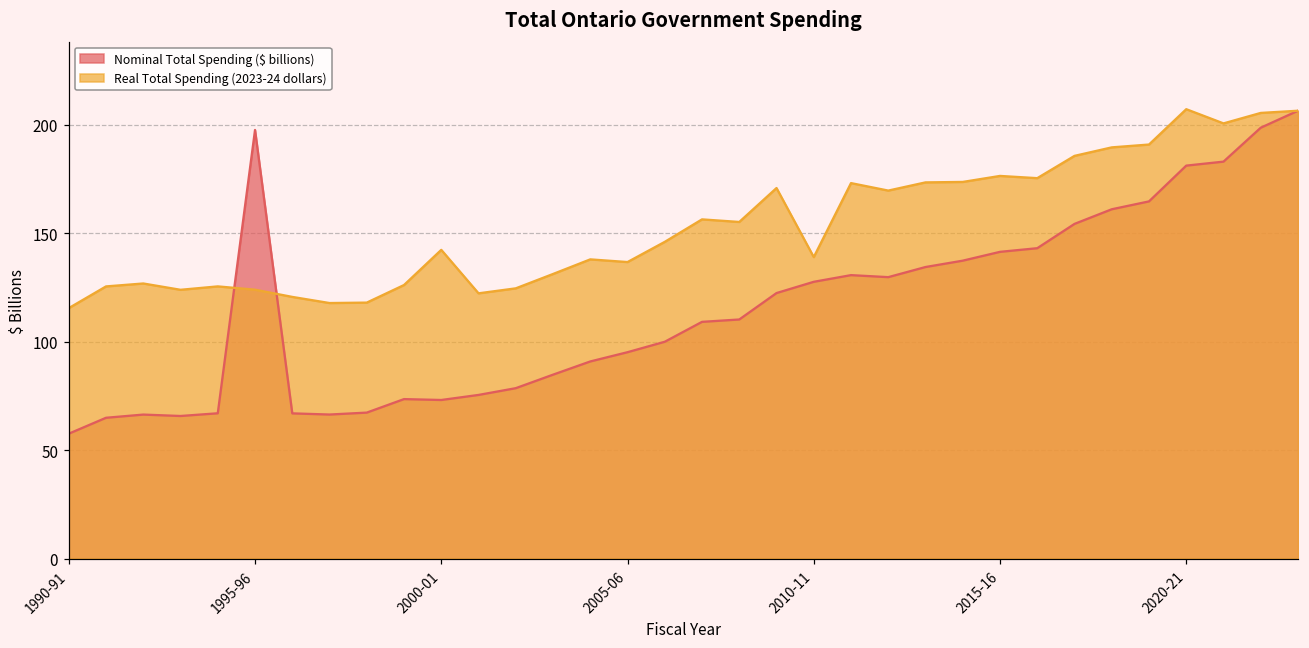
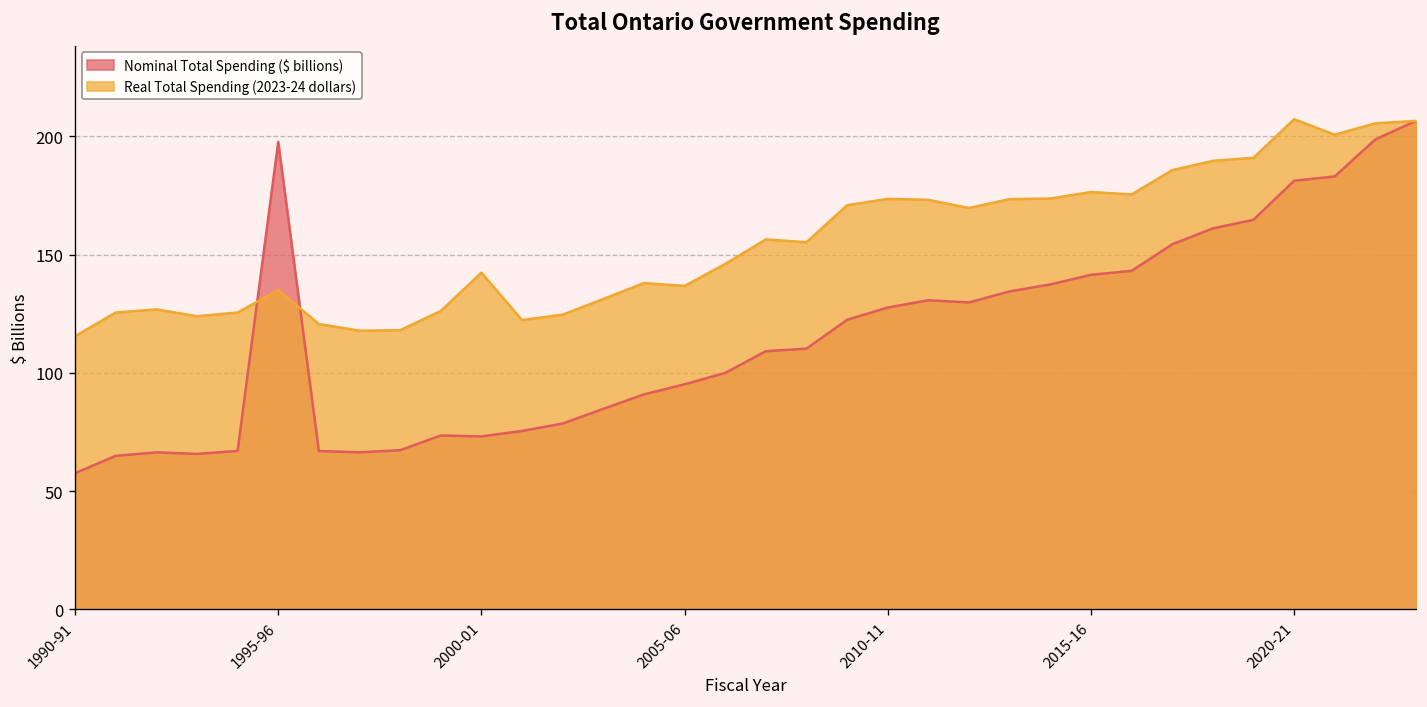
Real Total Spending (2023-24 dollars), 1995-96: 124 -> 135
Real Total Spending (2023-24 dollars), 2010-11: 139 -> 174
